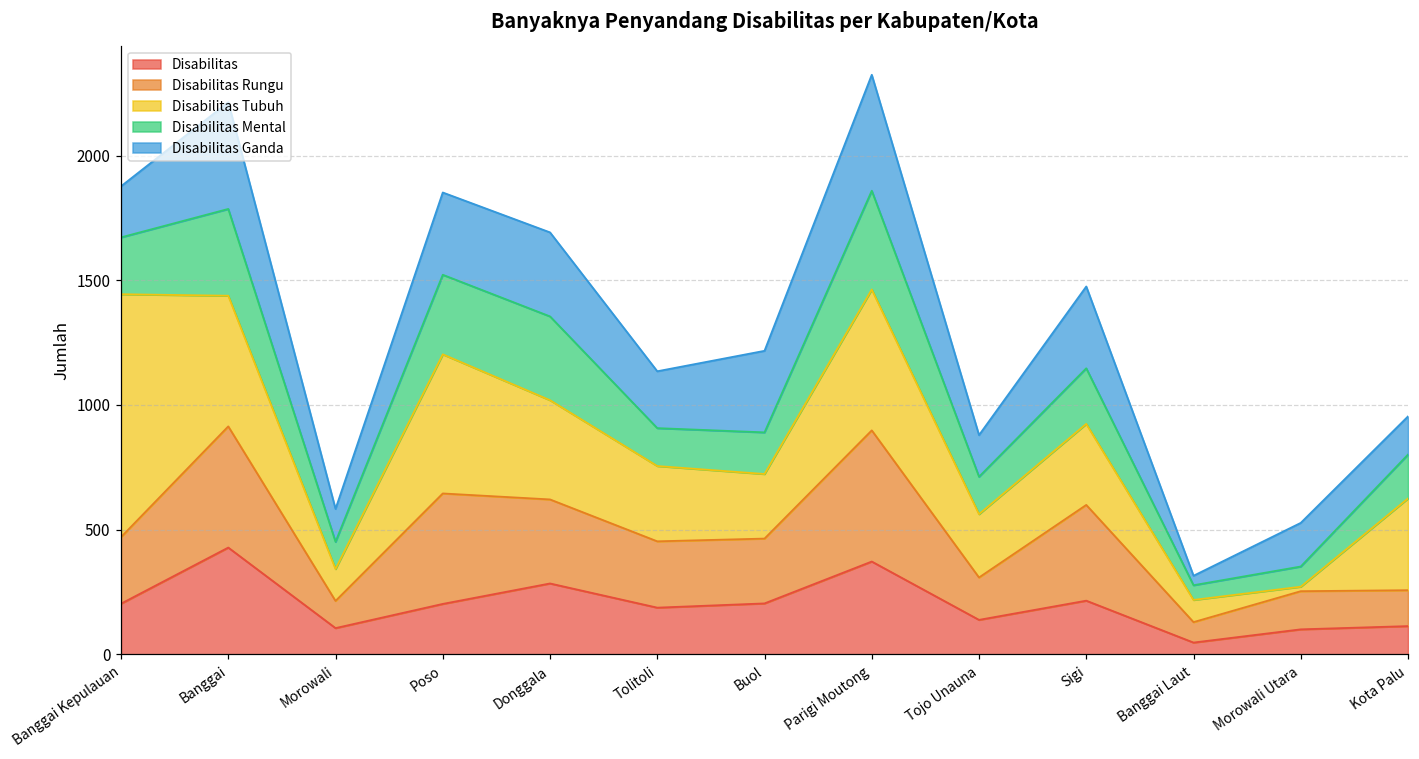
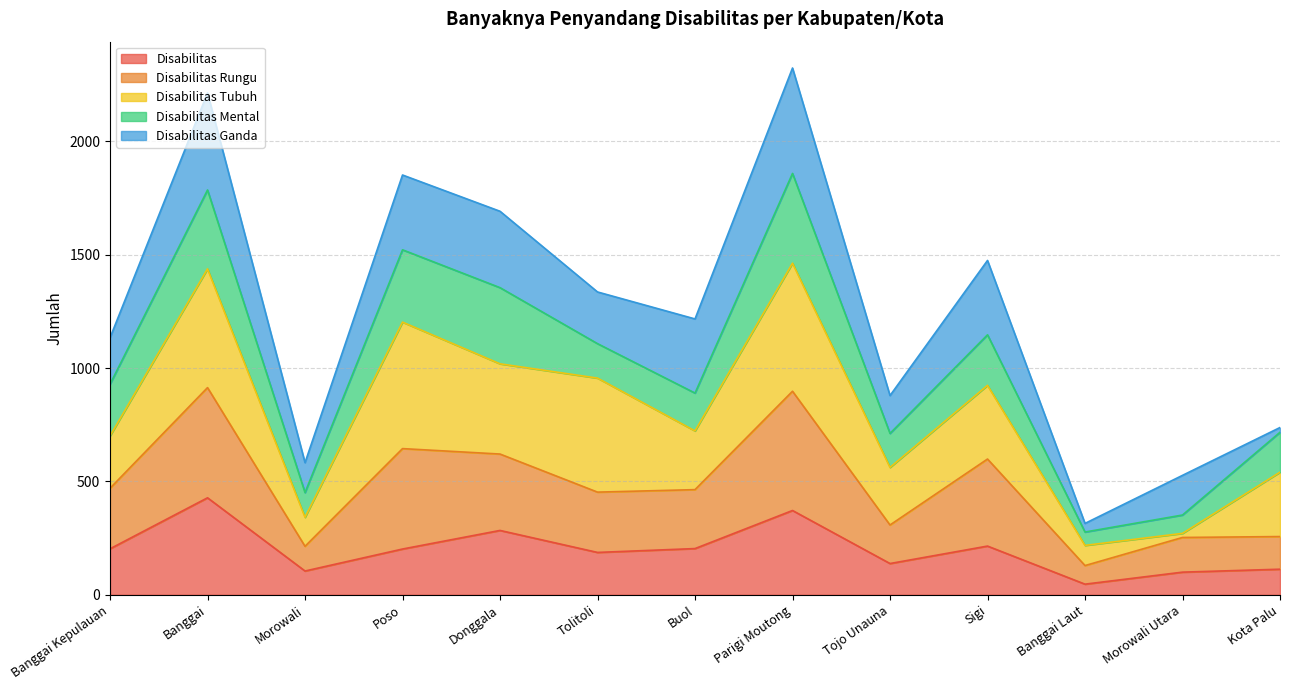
Disabilitas Tubuh, Banggai Kepulauan: 970 -> 230
Disabilitas Tubuh, Tolitoli: 300 -> 500
Disabilitas Tubuh, Kota Palu: 370 -> 280
Disabilitas Ganda, Kota Palu: 150 -> 20
